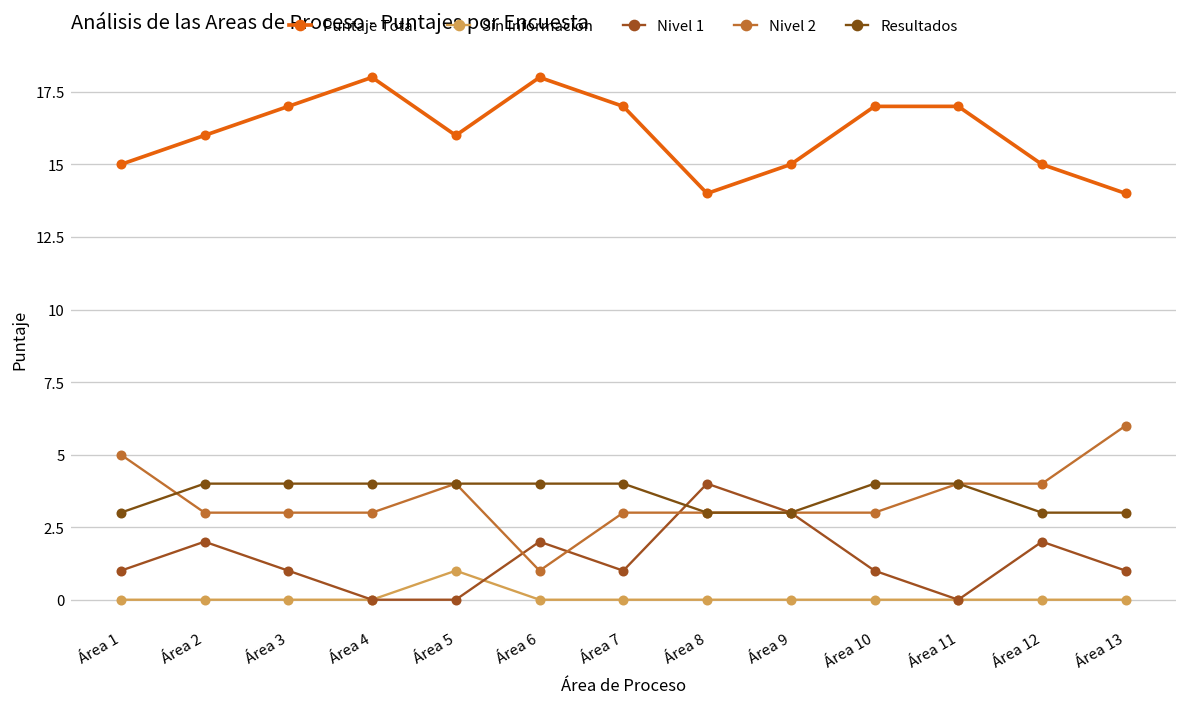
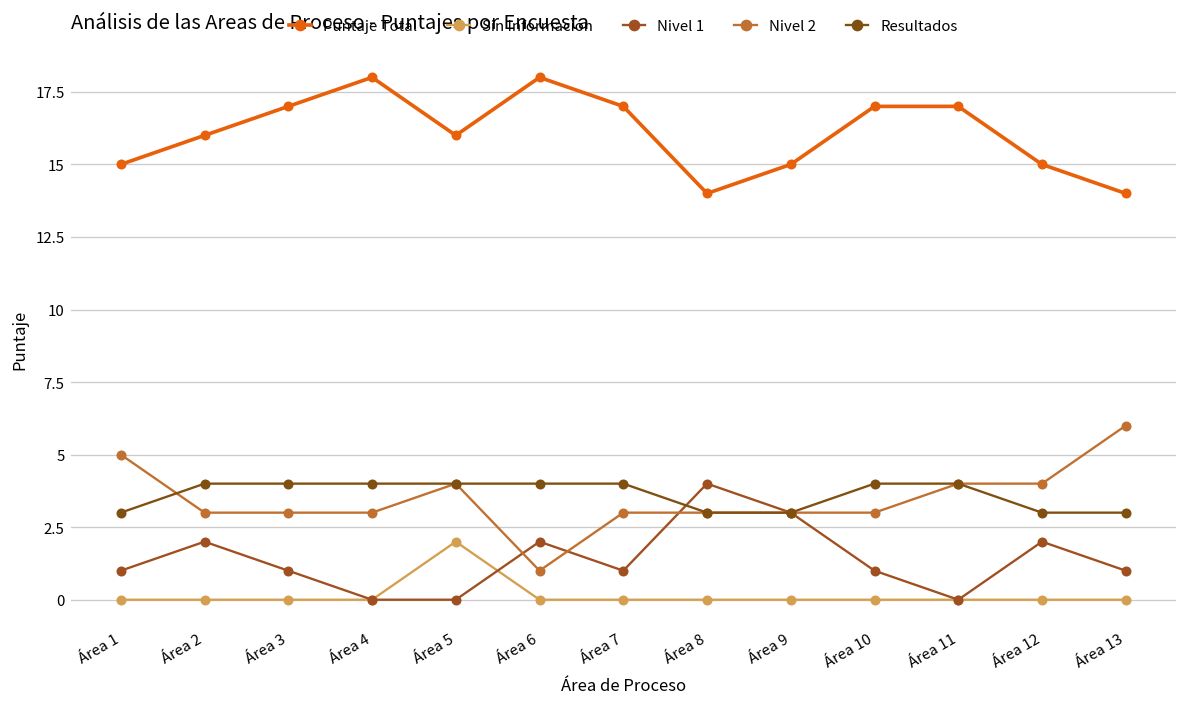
Sin Información, Área 5: 1 -> 2
